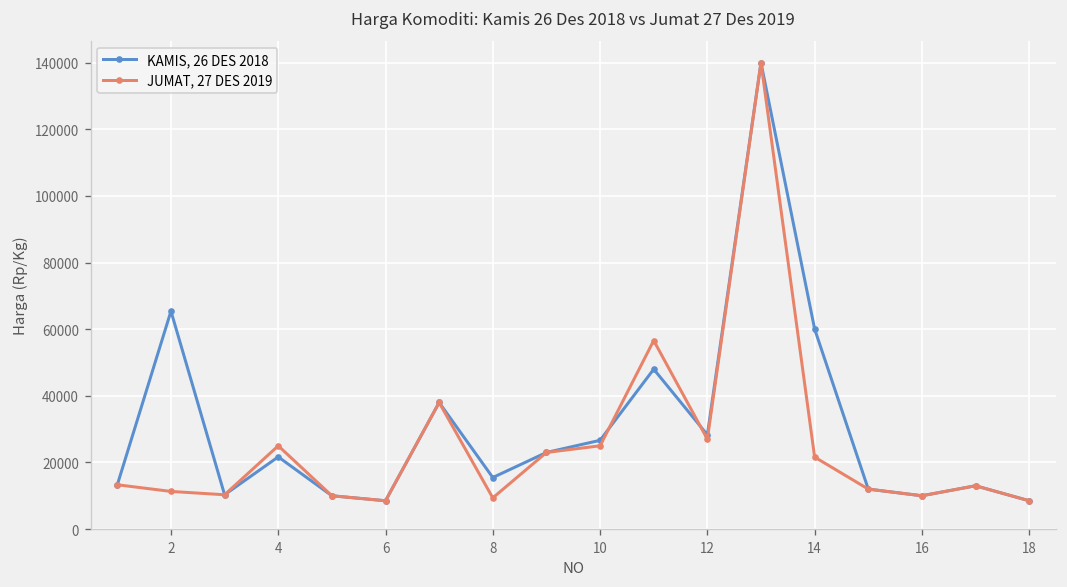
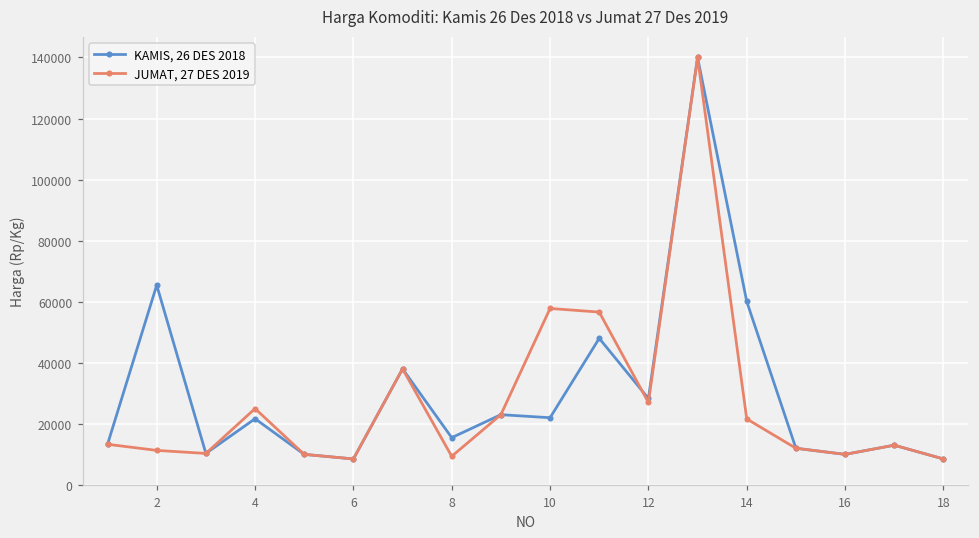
KAMIS, 26 DES 2018, 10: 27000 -> 22000
JUMAT, 27 DES 2019, 10: 25000 -> 58000
